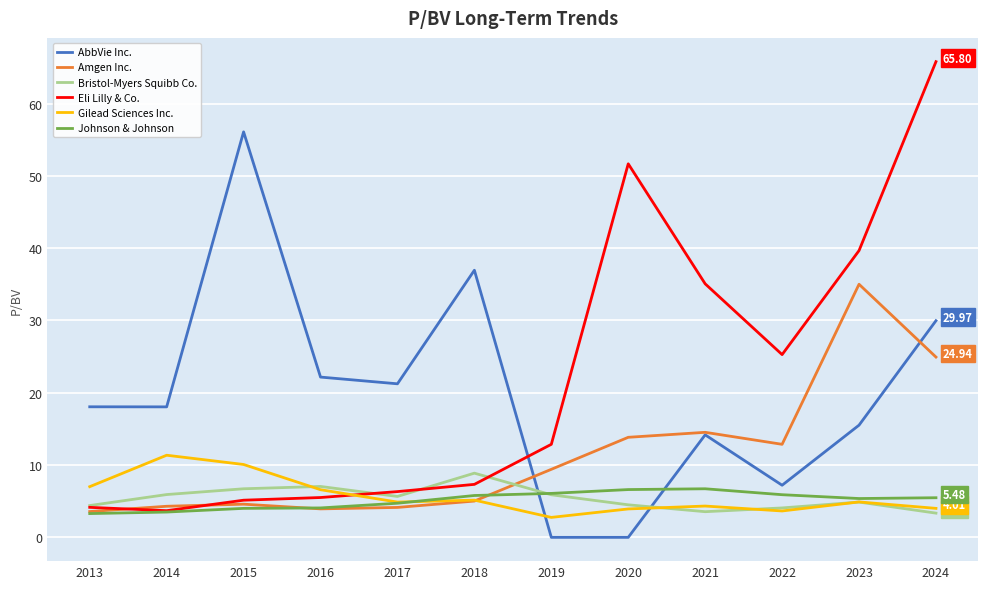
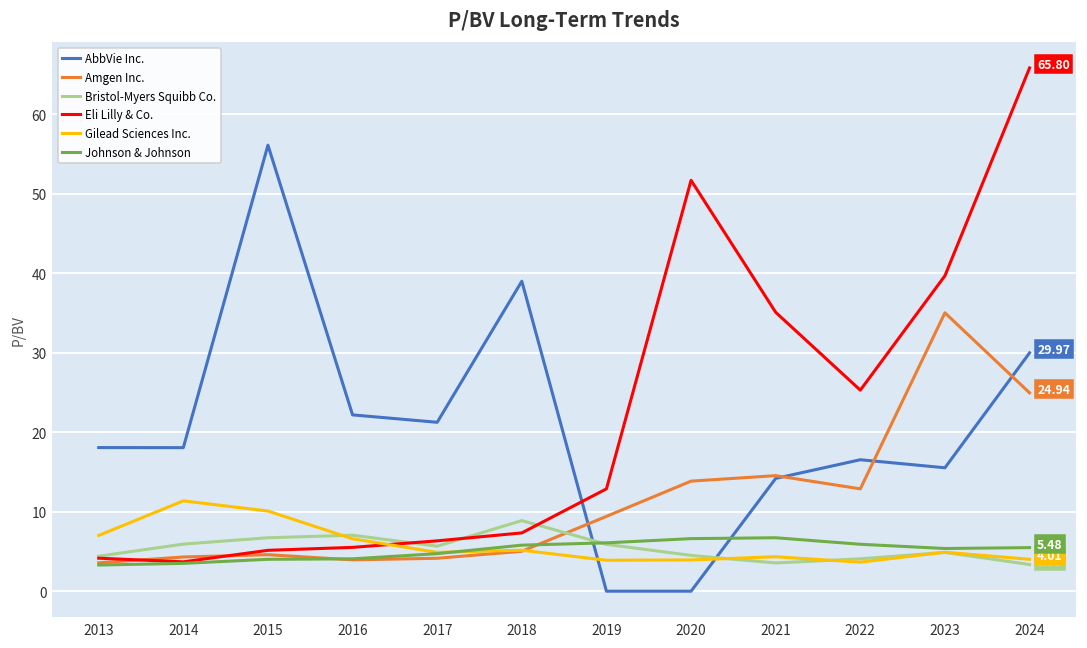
AbbVie Inc., 2018: 37 -> 39
Gilead Sciences Inc., 2019: 3 -> 4
AbbVie Inc., 2022: 7 -> 17
